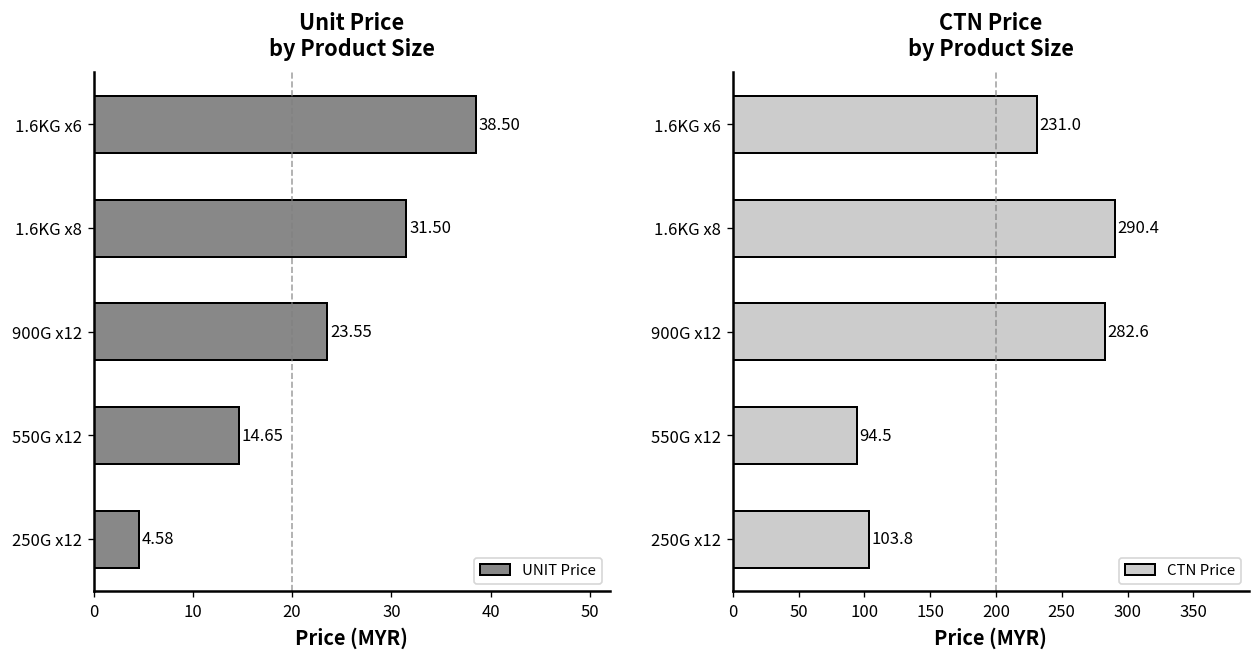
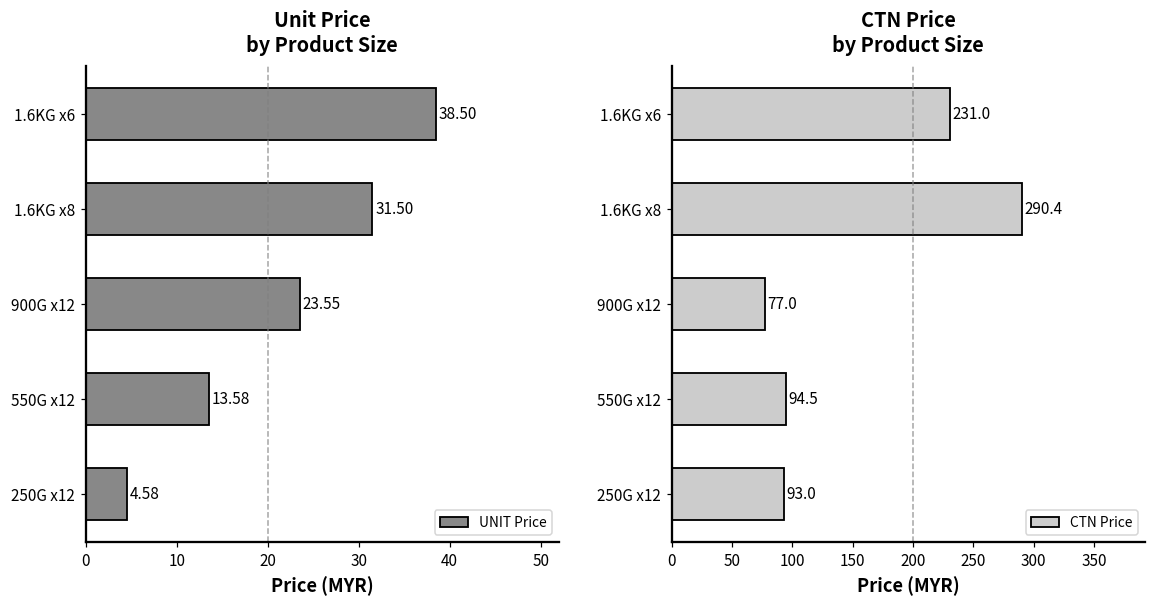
Unit Price by Product Size, 550G x12: 14.65 -> 13.58
CTN Price by Product Size, 900G x12: 282.6 -> 77.0
CTN Price by Product Size, 250G x12: 103.8 -> 93.0
